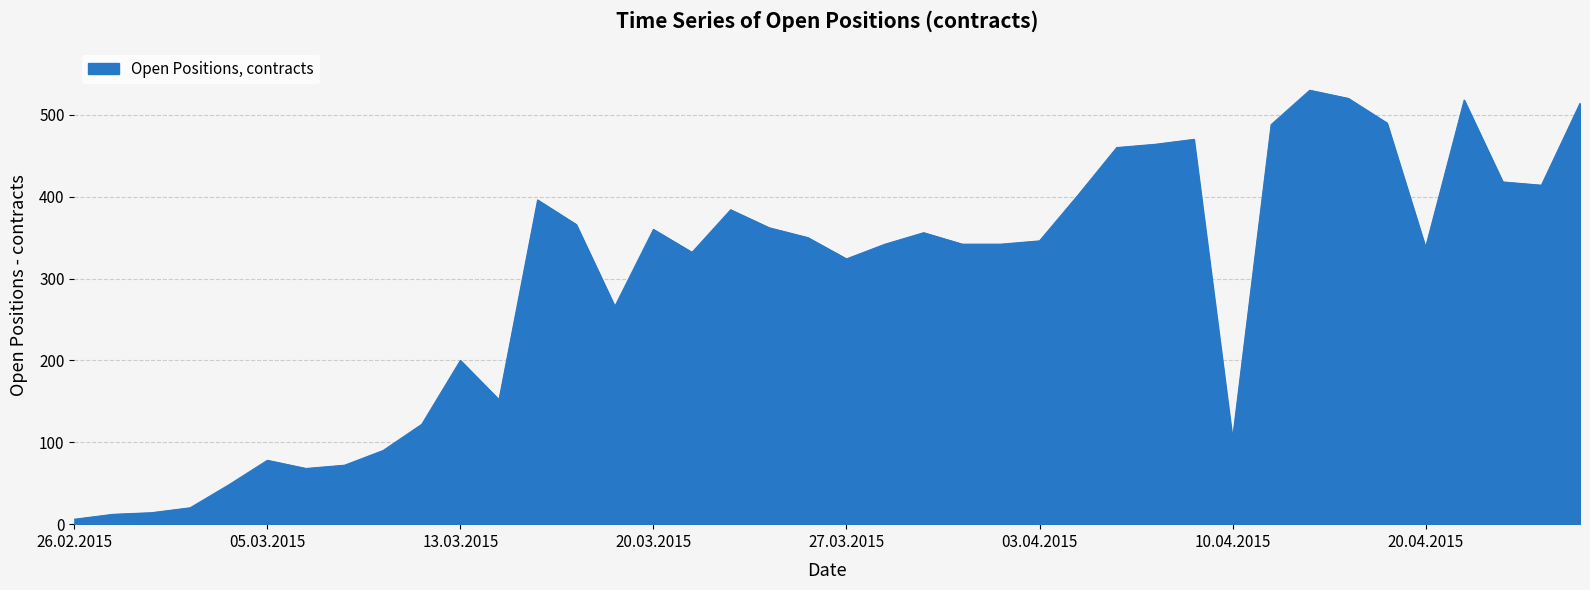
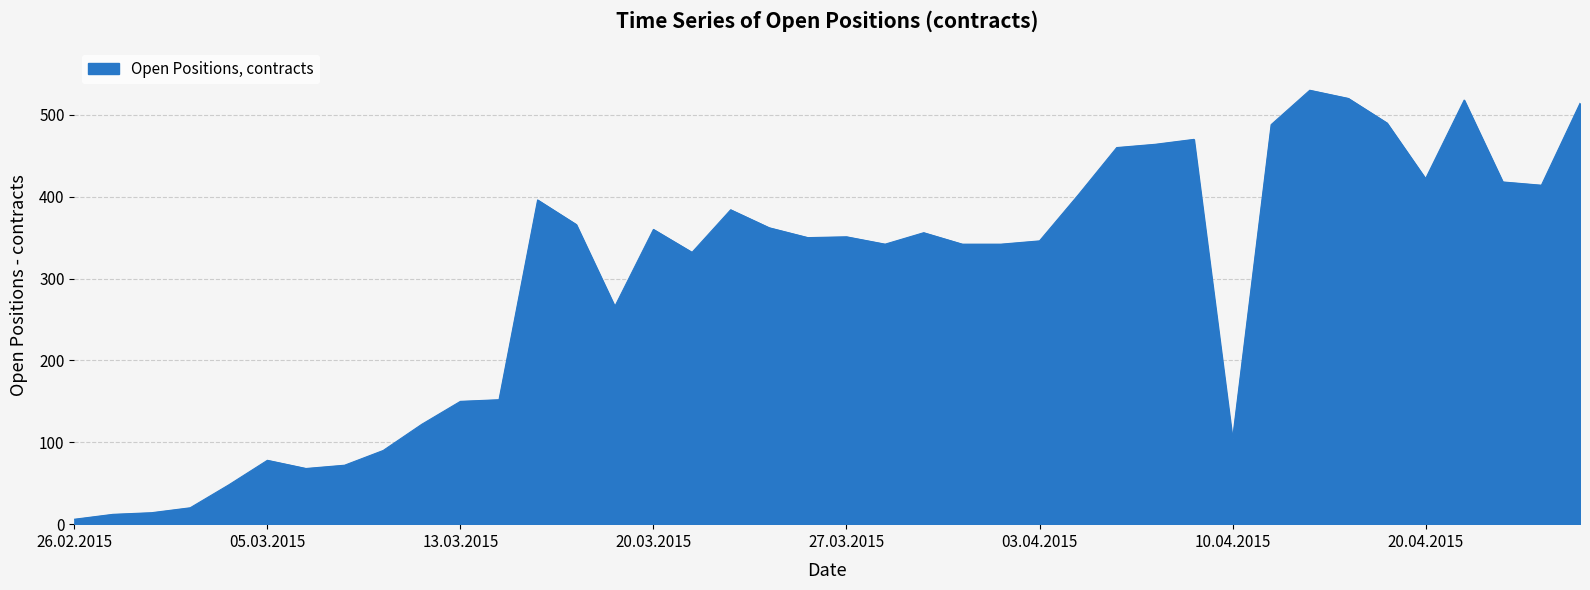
13.03.2015: 200 -> 150
27.03.2015: 320 -> 350
20.04.2015: 340 -> 420
